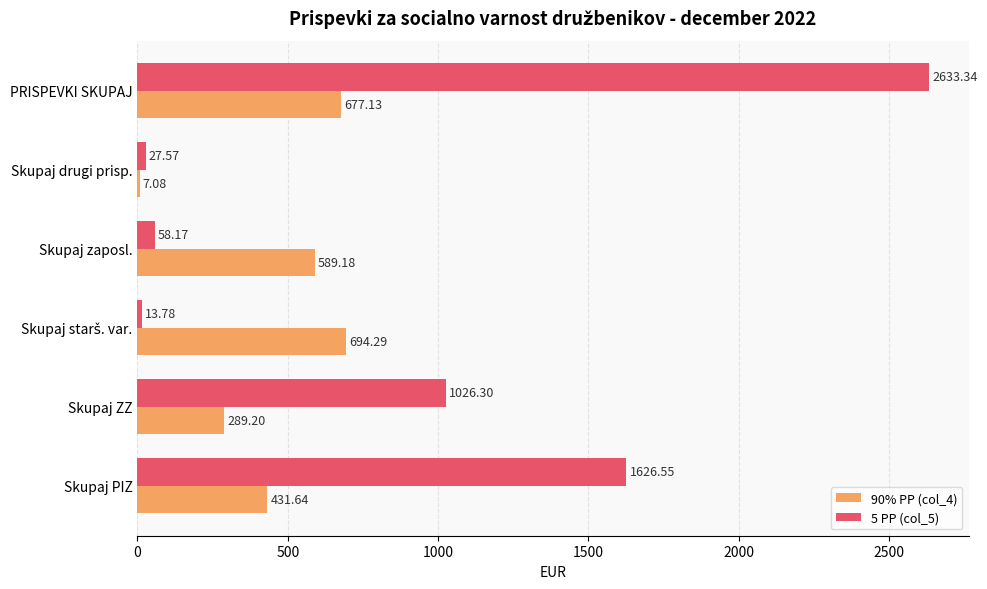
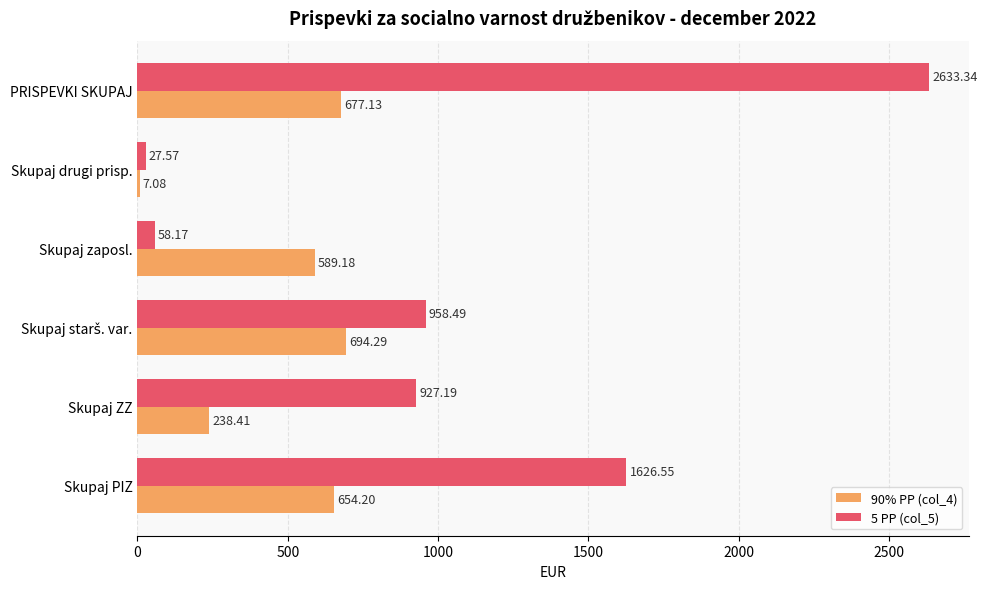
5 PP (col_5), Skupaj starš. var.: 13.78 -> 958.49
5 PP (col_5), Skupaj ZZ: 1026.30 -> 927.19
90% PP (col_4), Skupaj ZZ: 289.20 -> 238.41
90% PP (col_4), Skupaj PIZ: 431.64 -> 654.20
